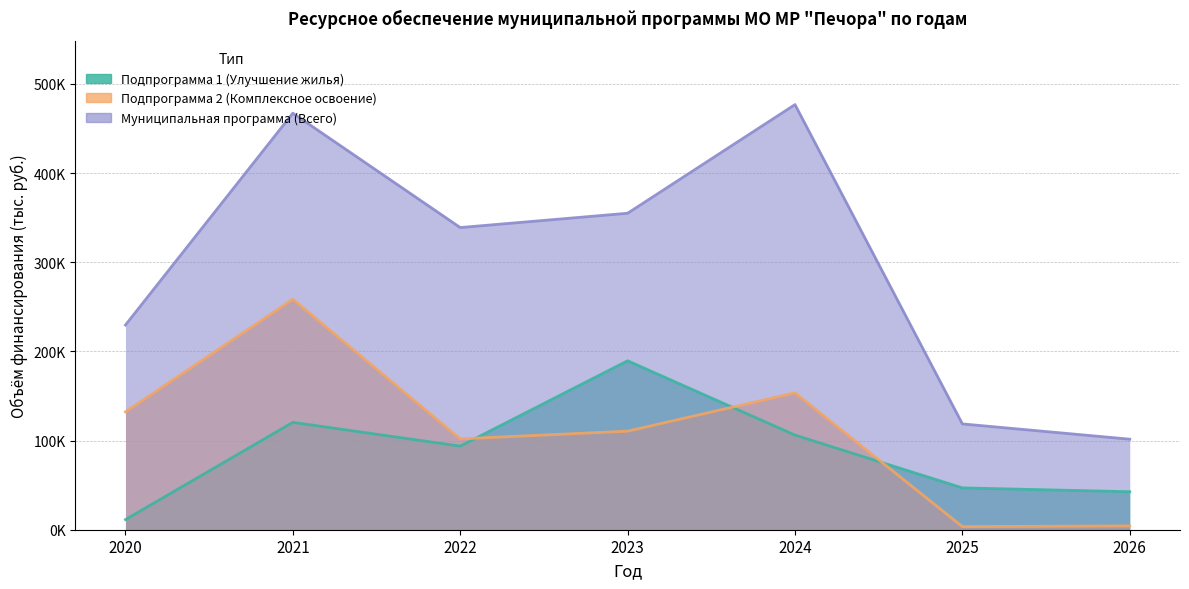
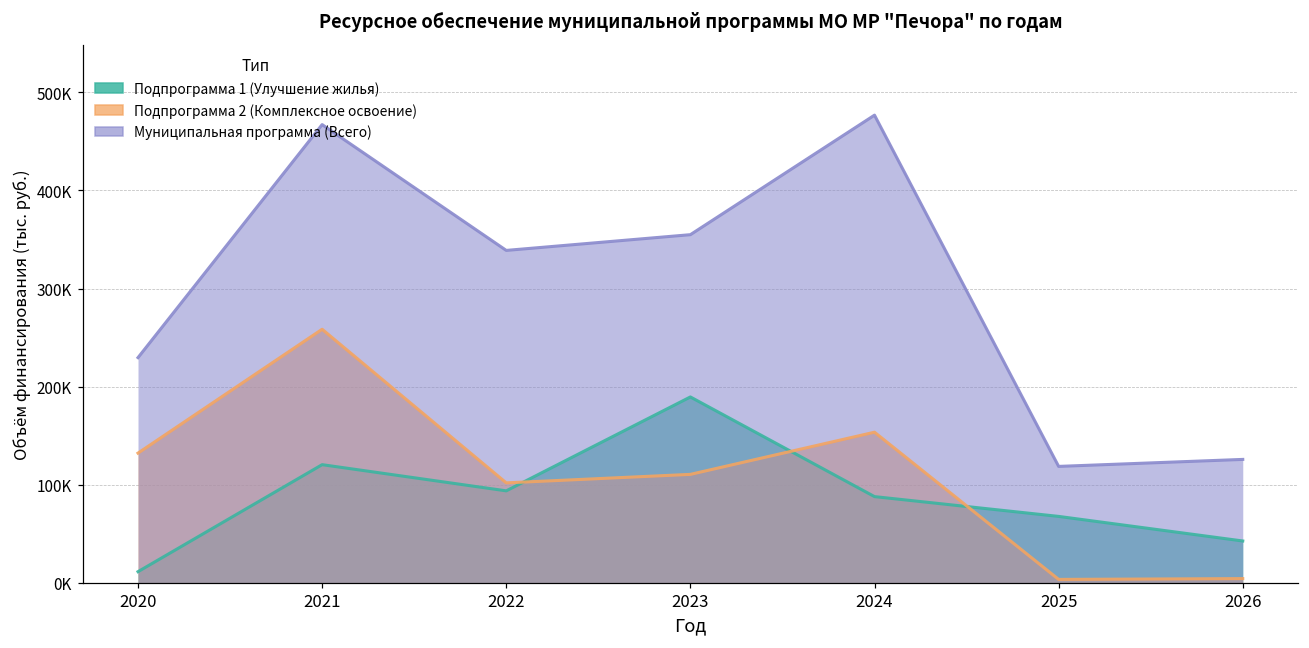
Подпрограмма 1 (Улучшение жилья), 2024: 110000 -> 90000
Подпрограмма 1 (Улучшение жилья), 2025: 50000 -> 70000
Муниципальная программа (Всего), 2026: 100000 -> 130000
